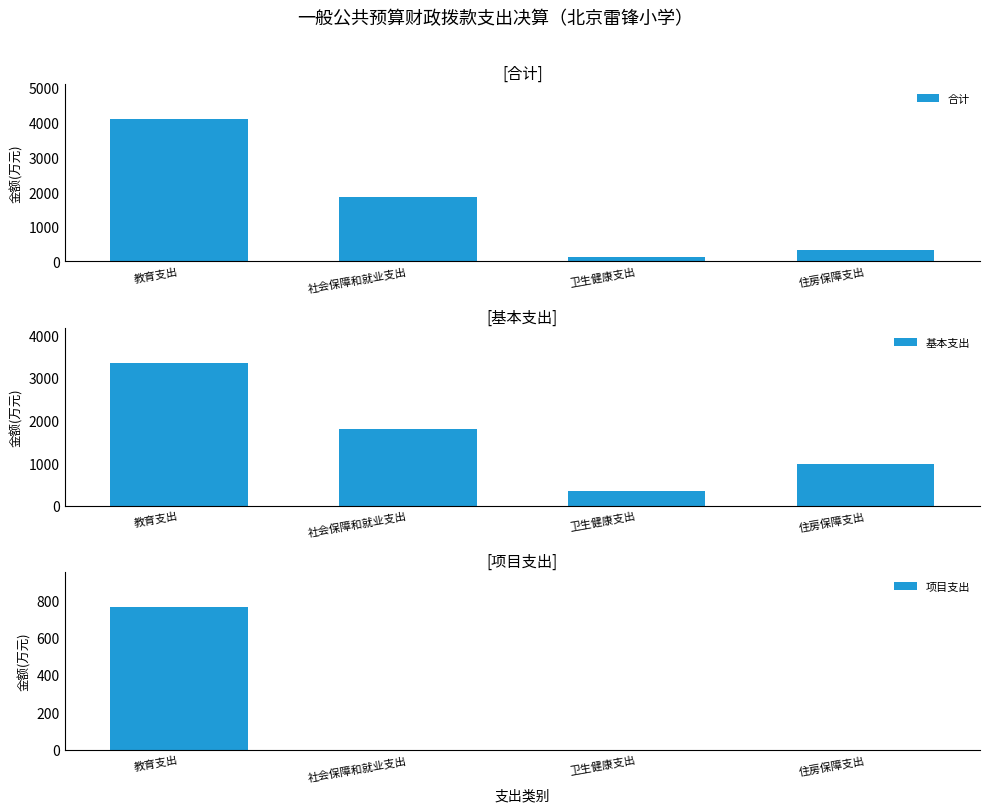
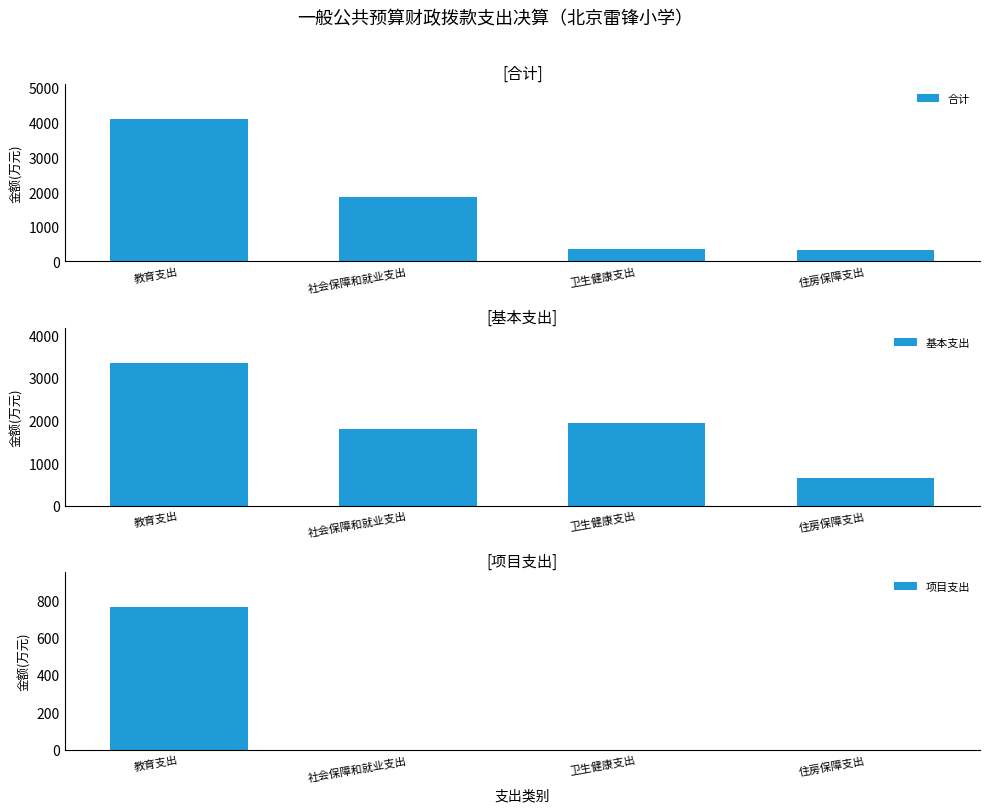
[合计], 卫生健康支出: 100 -> 400
[基本支出], 卫生健康支出: 400 -> 1900
[基本支出], 住房保障支出: 1000 -> 600
